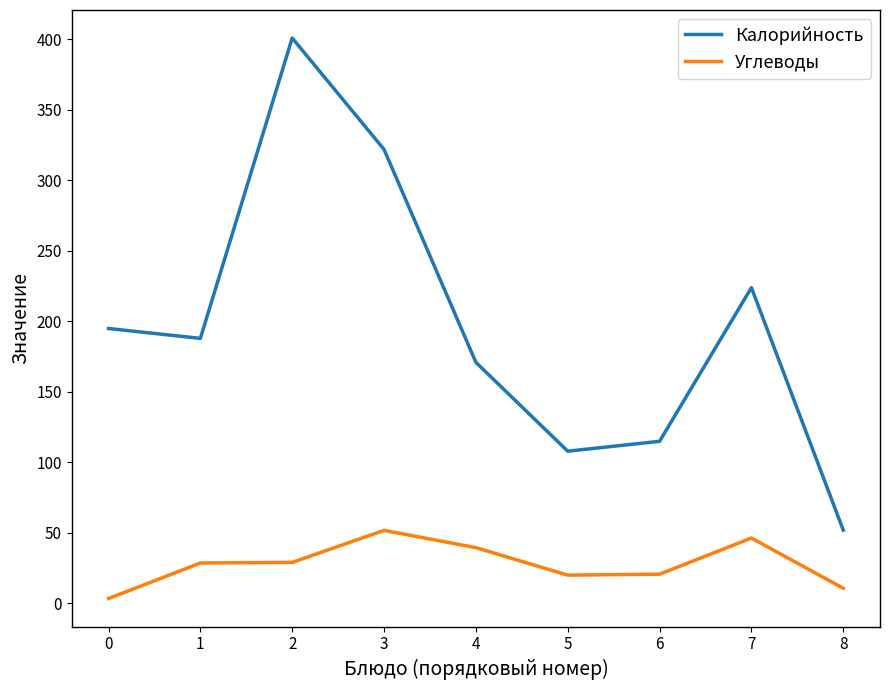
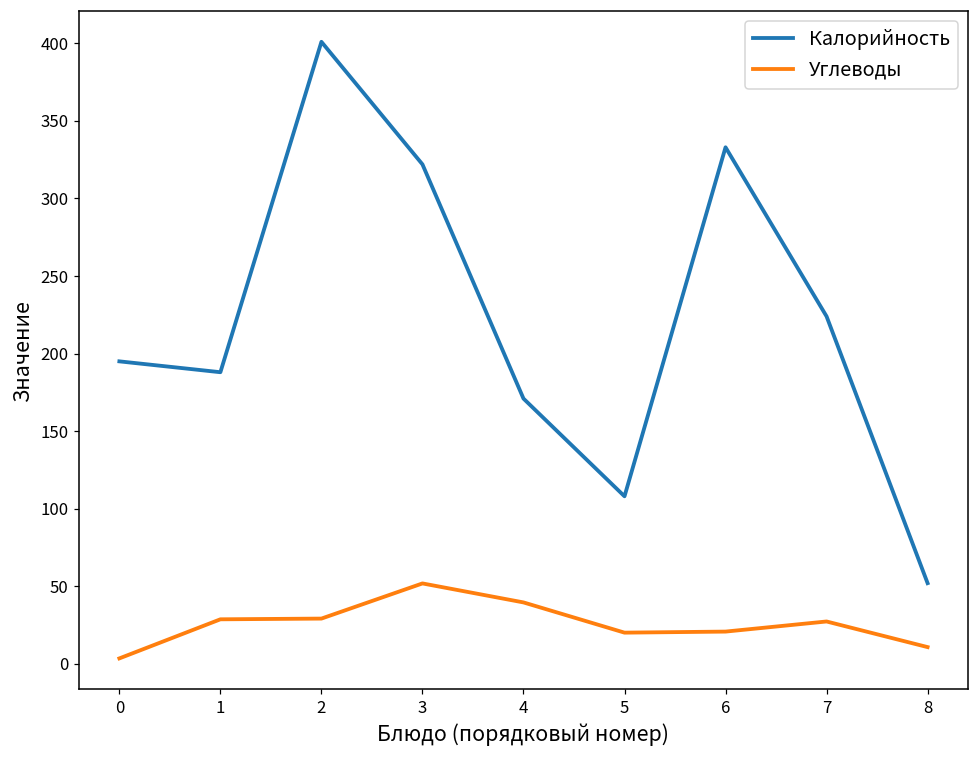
Калорийность, 6: 115 -> 333
Углеводы, 7: 46 -> 27
